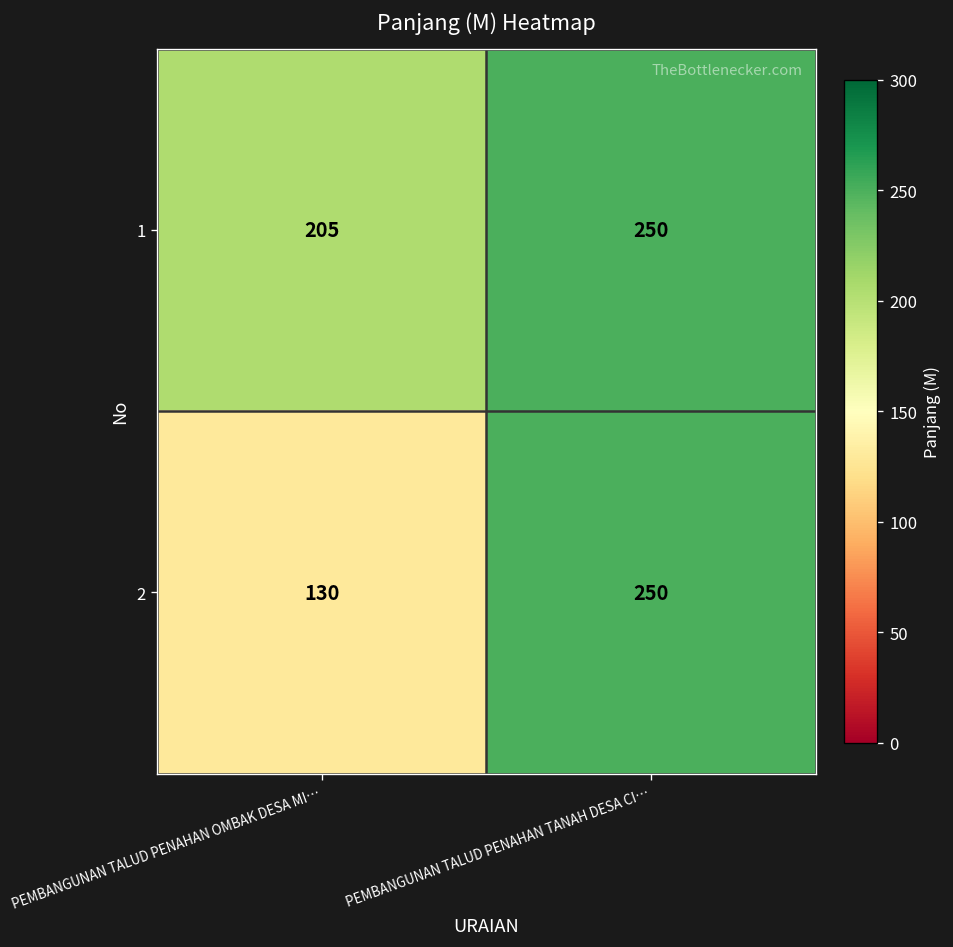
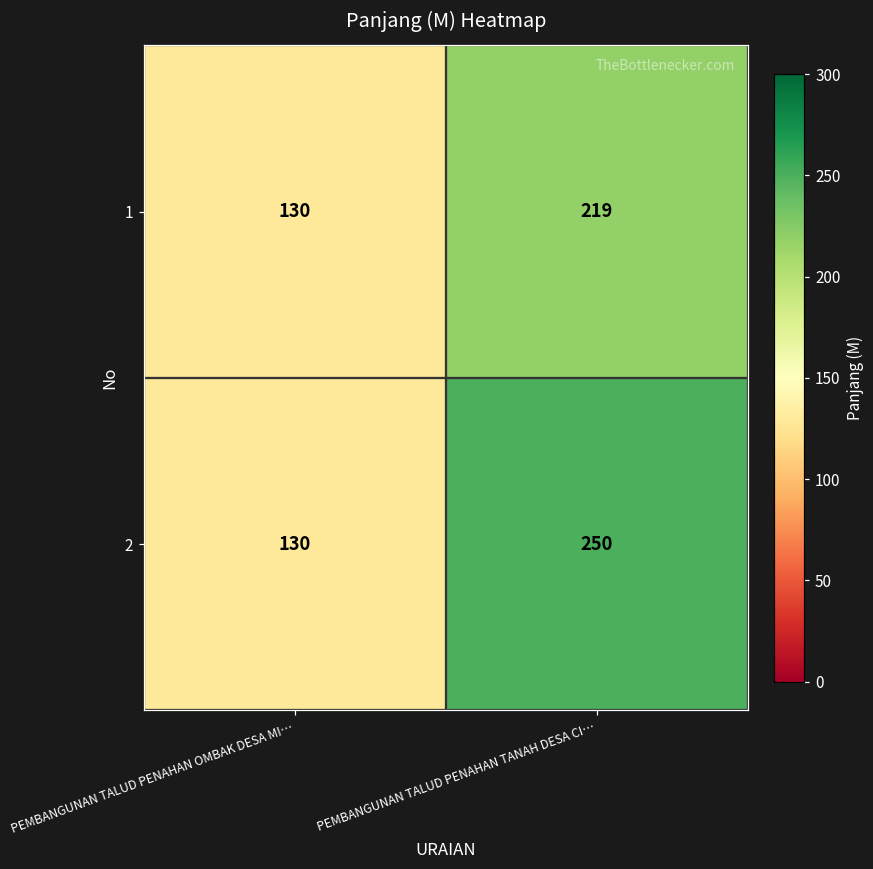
1, PEMBANGUNAN TALUD PENAHAN OMBAK DESA MI…: 205 -> 130
1, PEMBANGUNAN TALUD PENAHAN TANAH DESA CI…: 250 -> 219
